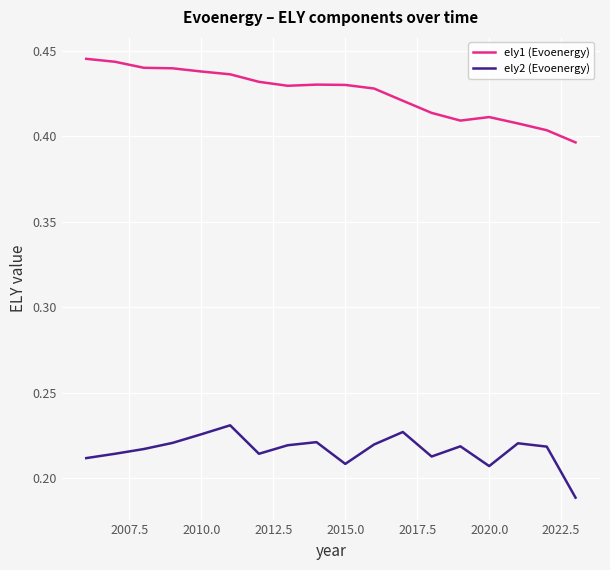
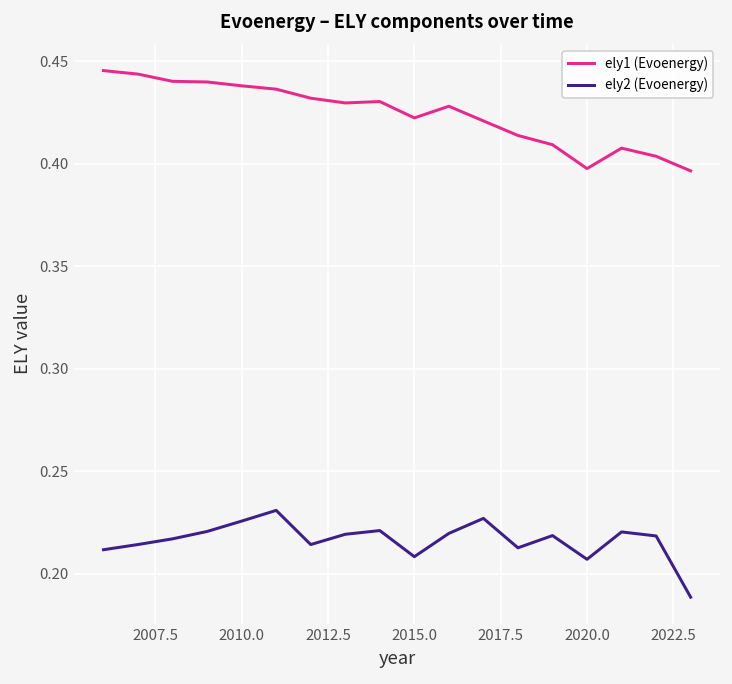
ely1 (Evoenergy), 2015.0: 0.430 -> 0.422
ely1 (Evoenergy), 2020.0: 0.411 -> 0.398
